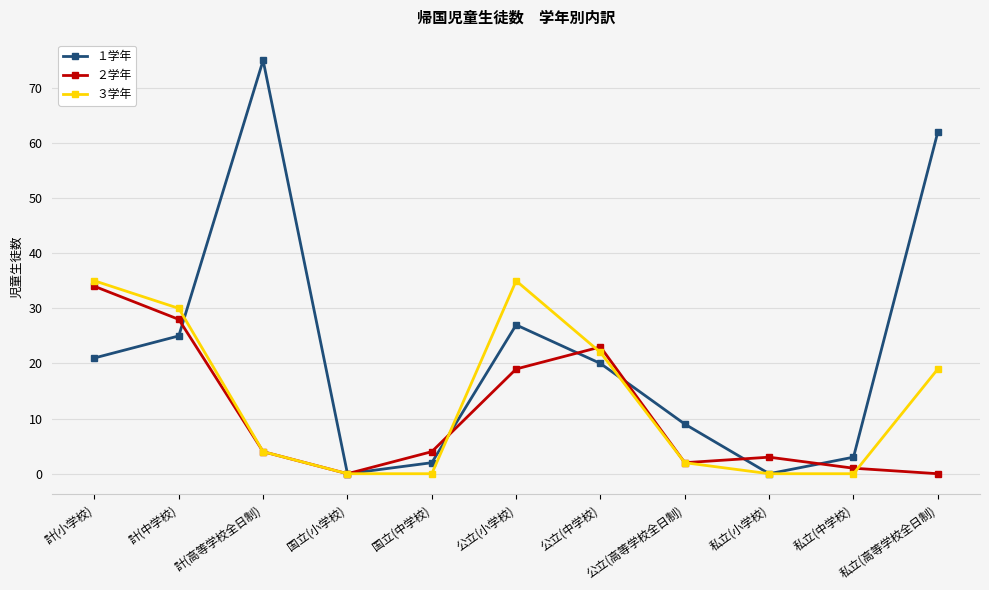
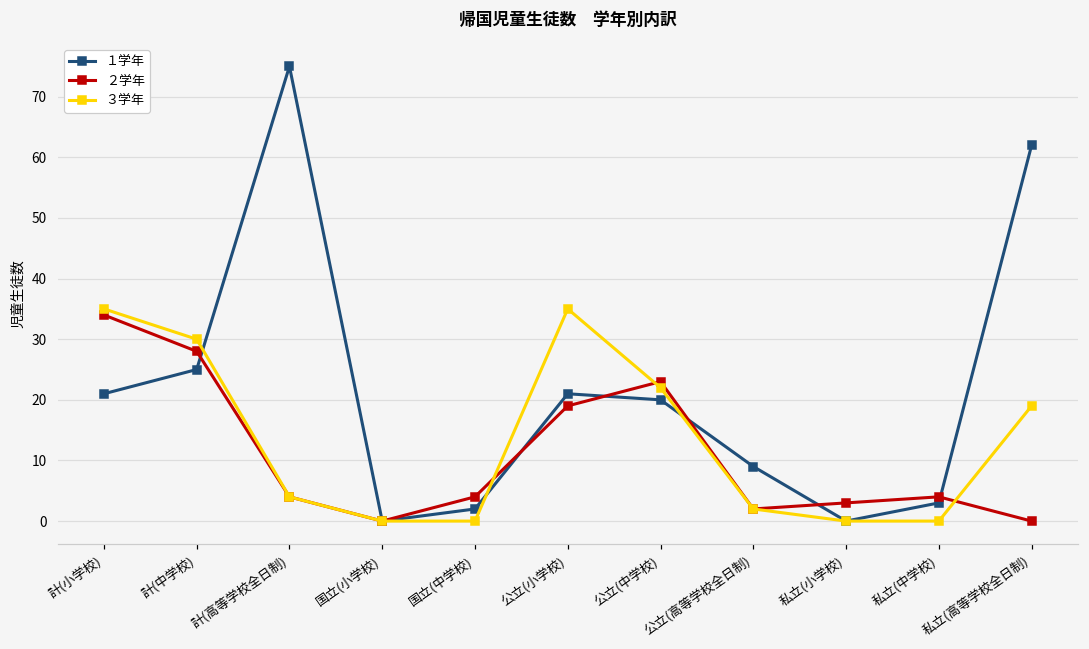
１学年, 公立(小学校): 27 -> 21
２学年, 私立(中学校): 1 -> 4
